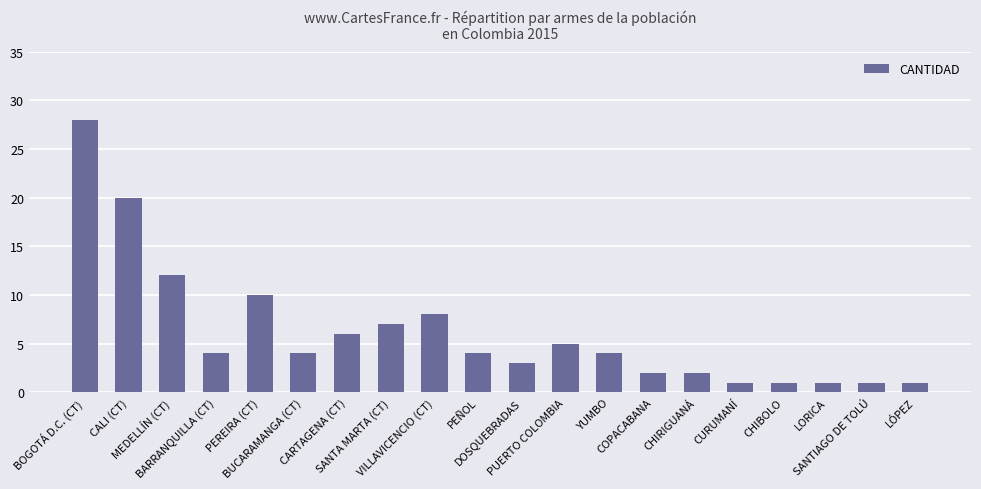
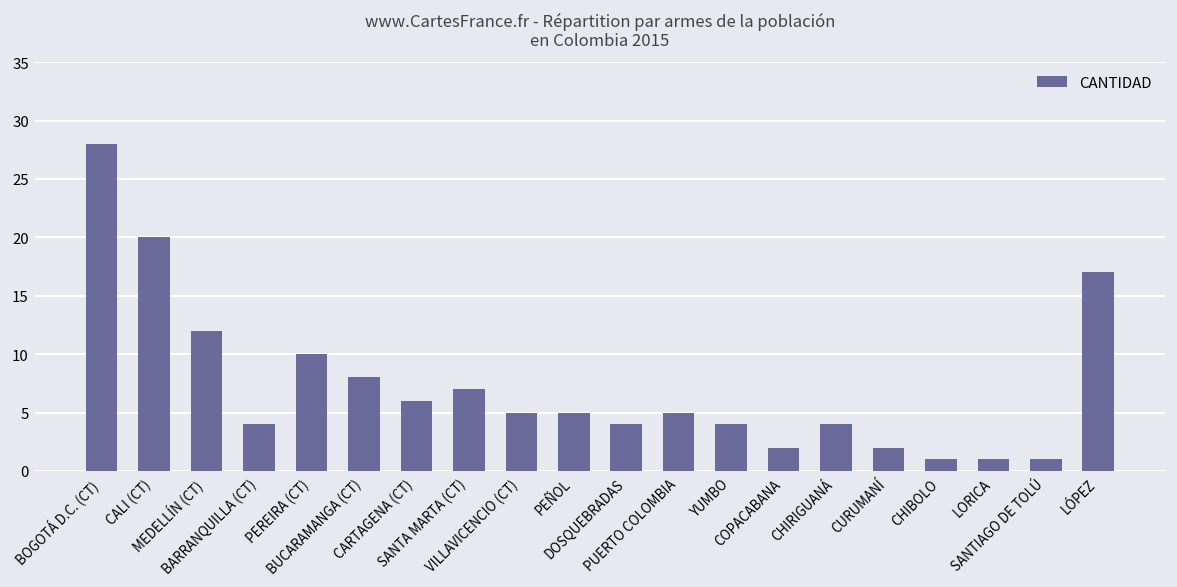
BUCARAMANGA (CT): 4 -> 8
VILLAVICENCIO (CT): 8 -> 5
PEÑOL: 4 -> 5
DOSQUEBRADAS: 3 -> 4
CHIRIGUANÁ: 2 -> 4
CURUMANÍ: 1 -> 2
LÓPEZ: 1 -> 17
